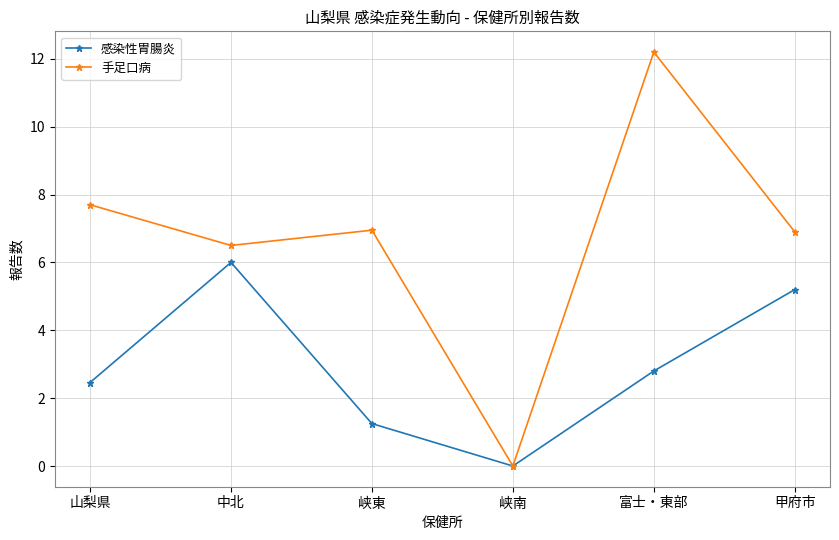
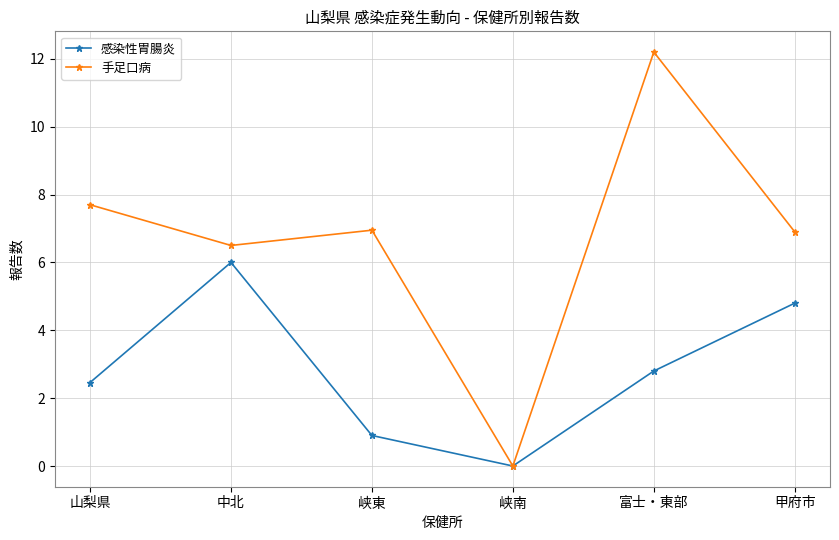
感染性胃腸炎, 峡東: 1.3 -> 0.9
感染性胃腸炎, 甲府市: 5.2 -> 4.8
